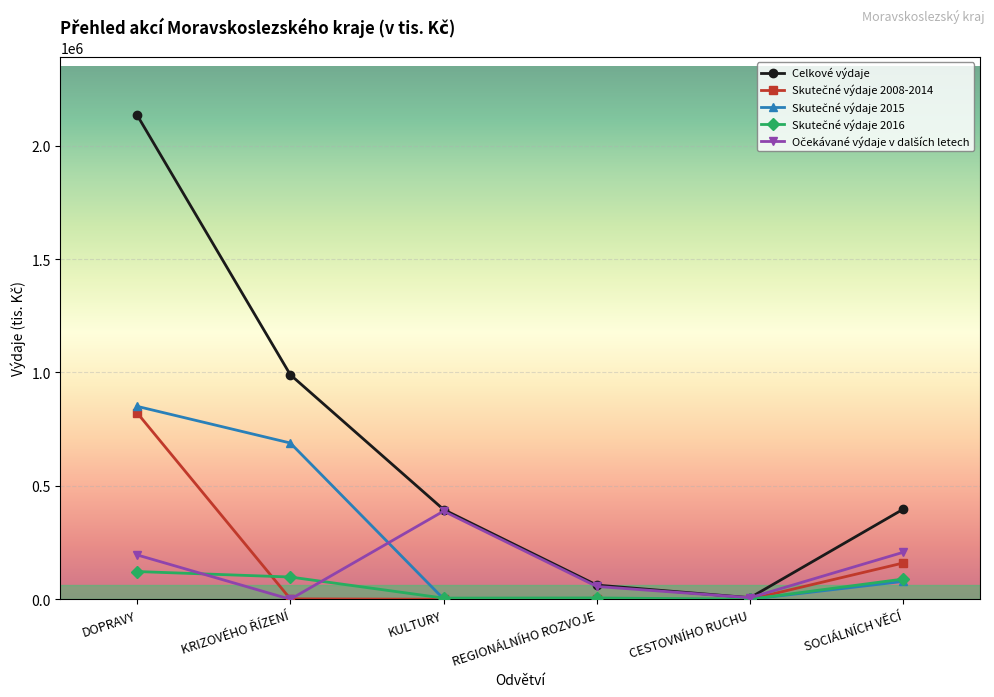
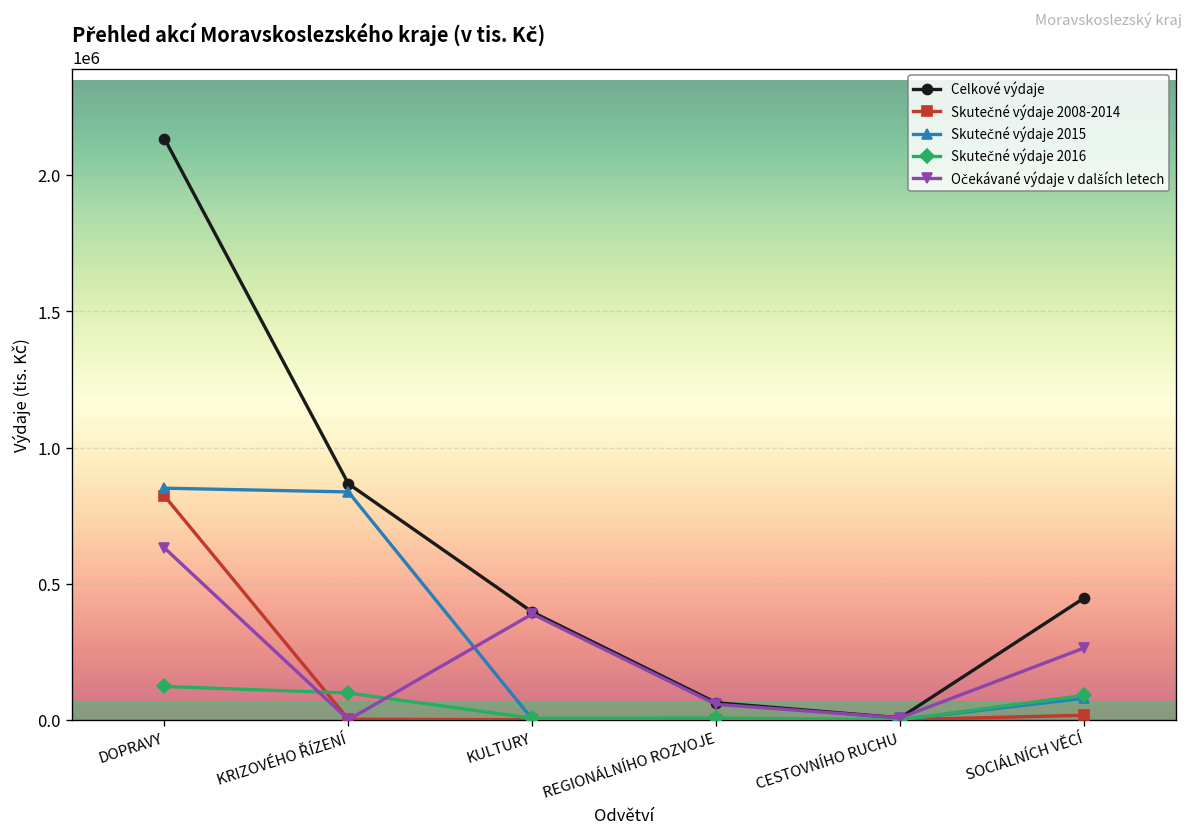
Očekávané výdaje v dalších letech, DOPRAVY: 200000 -> 630000
Celkové výdaje, KRIZOVÉHO ŘÍZENÍ: 990000 -> 870000
Skutečné výdaje 2015, KRIZOVÉHO ŘÍZENÍ: 690000 -> 840000
Celkové výdaje, SOCIÁLNÍCH VĚCÍ: 400000 -> 450000
Skutečné výdaje 2008-2014, SOCIÁLNÍCH VĚCÍ: 160000 -> 20000
Očekávané výdaje v dalších letech, SOCIÁLNÍCH VĚCÍ: 210000 -> 260000
